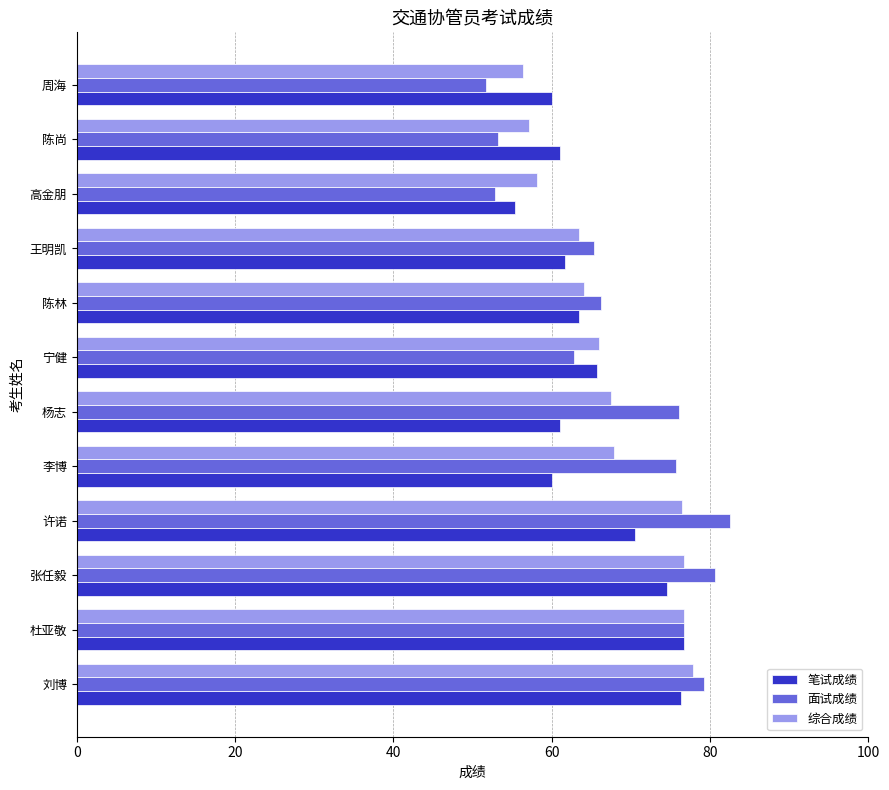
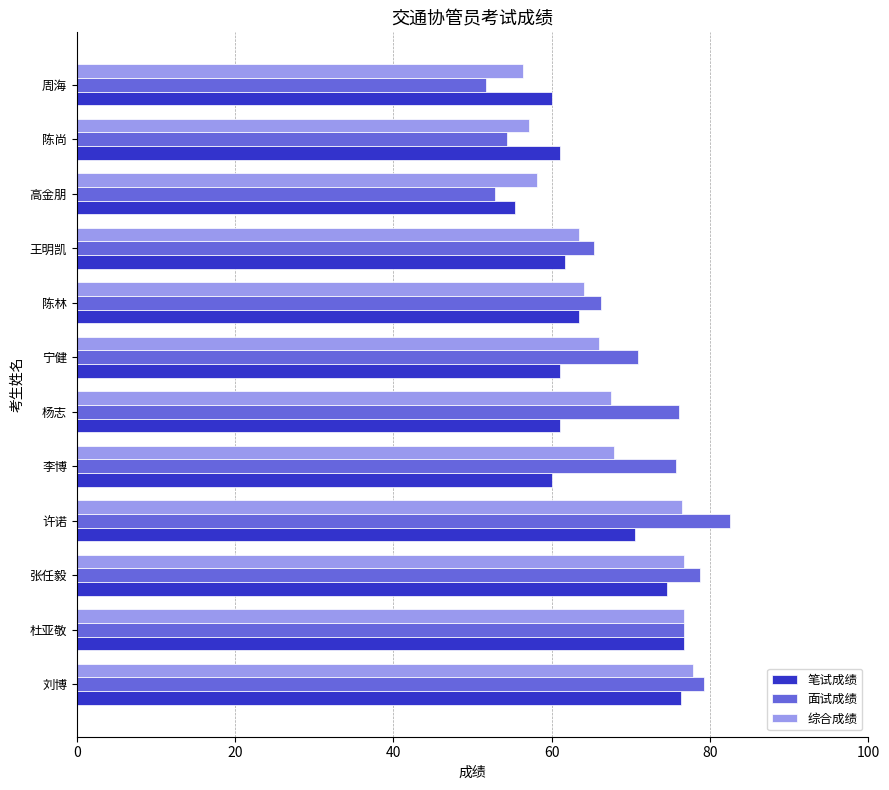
面试成绩, 陈尚: 53 -> 54
面试成绩, 宁健: 63 -> 71
笔试成绩, 宁健: 66 -> 61
面试成绩, 张任毅: 81 -> 79
